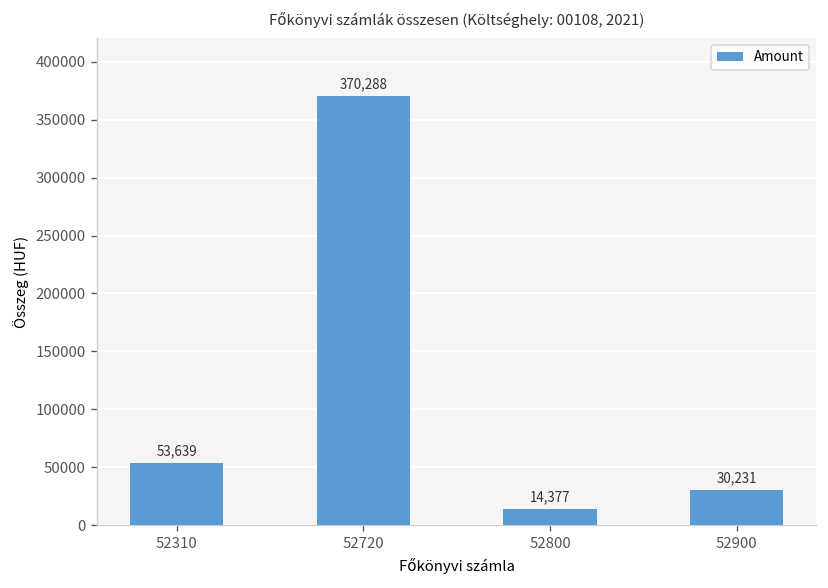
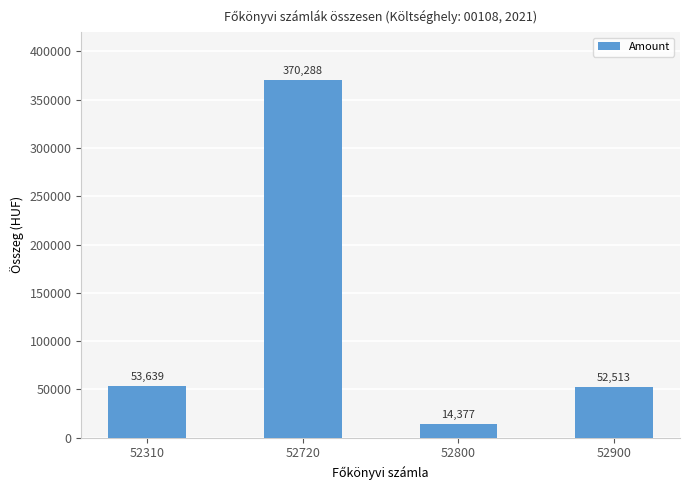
52900: 30,231 -> 52,513
